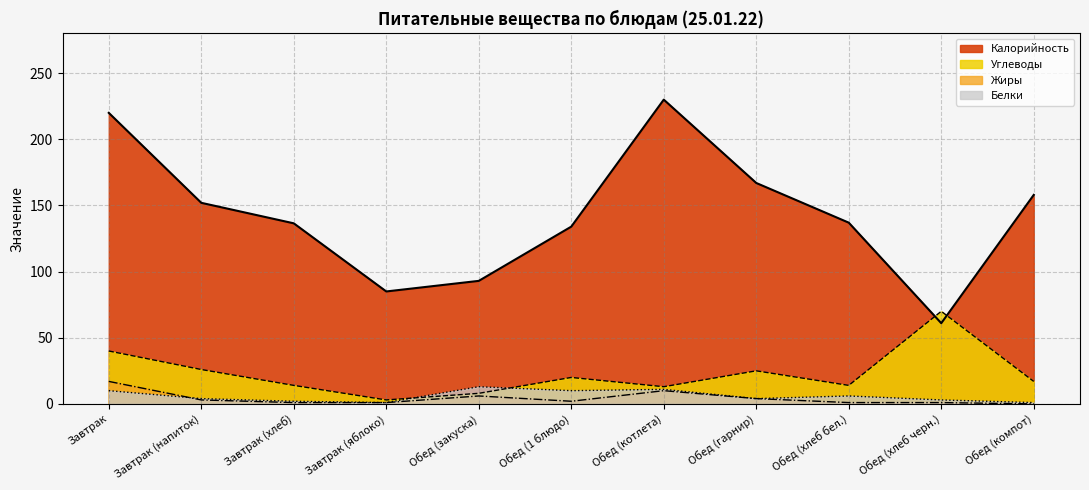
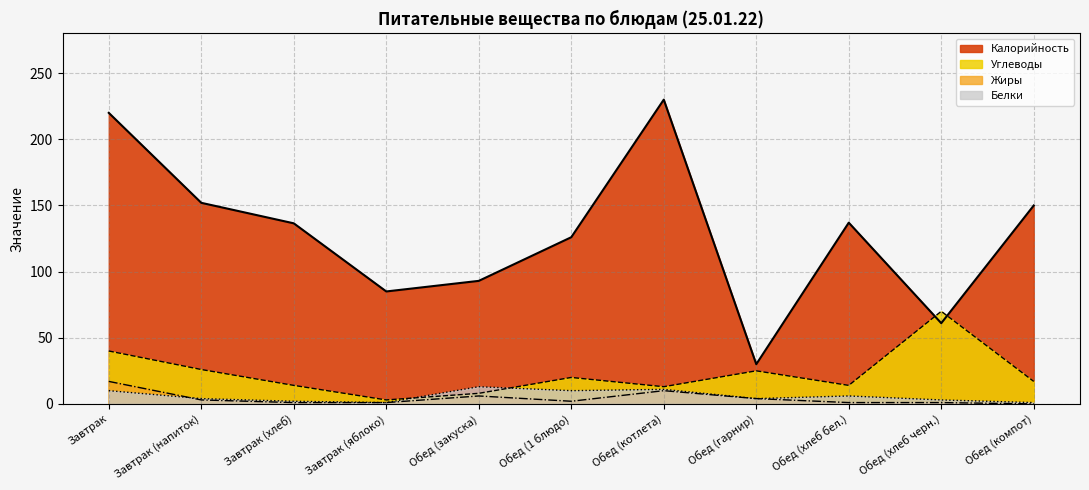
Калорийность, Обед (1 блюдо): 134 -> 126
Калорийность, Обед (гарнир): 167 -> 30
Калорийность, Обед (компот): 158 -> 150
